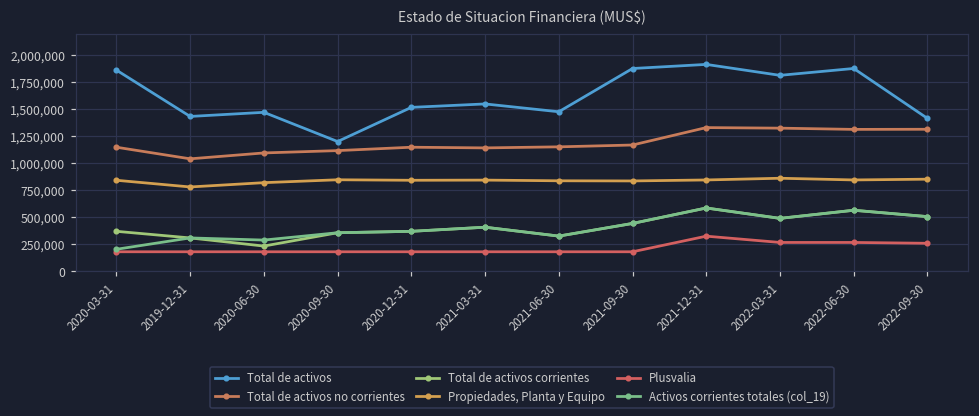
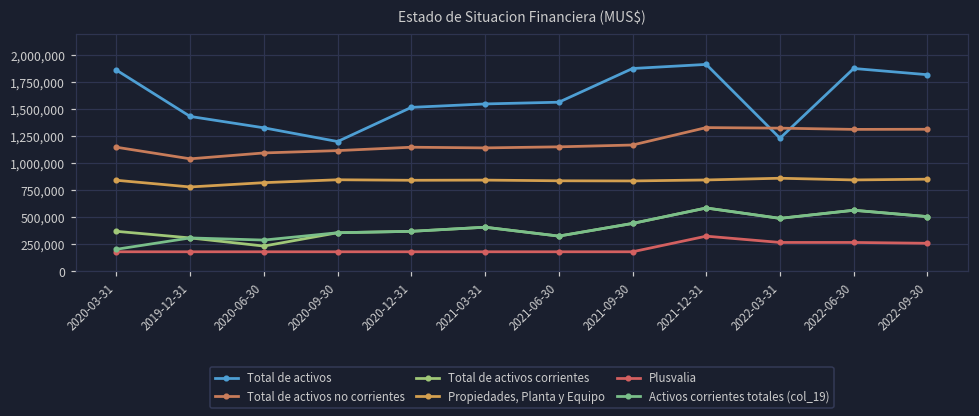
Total de activos, 2020-06-30: 1,500,000 -> 1,300,000
Total de activos, 2021-06-30: 1,500,000 -> 1,600,000
Total de activos, 2022-03-31: 1,800,000 -> 1,200,000
Total de activos, 2022-09-30: 1,400,000 -> 1,800,000
